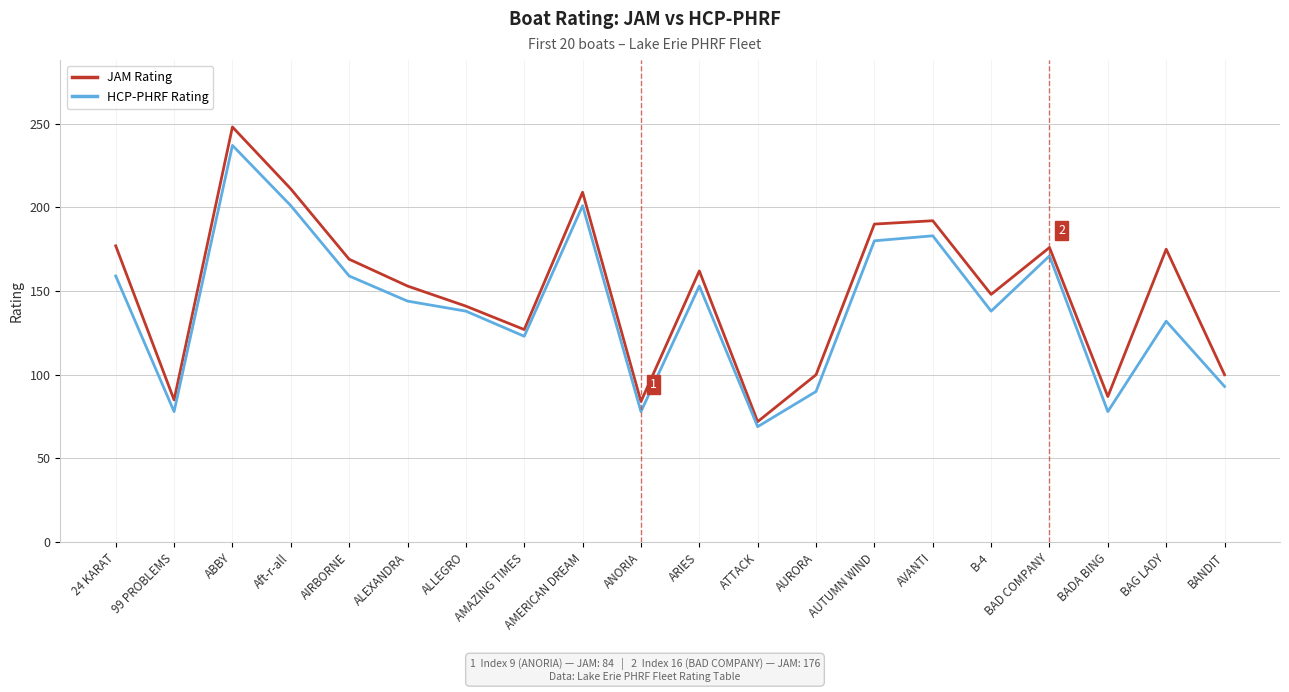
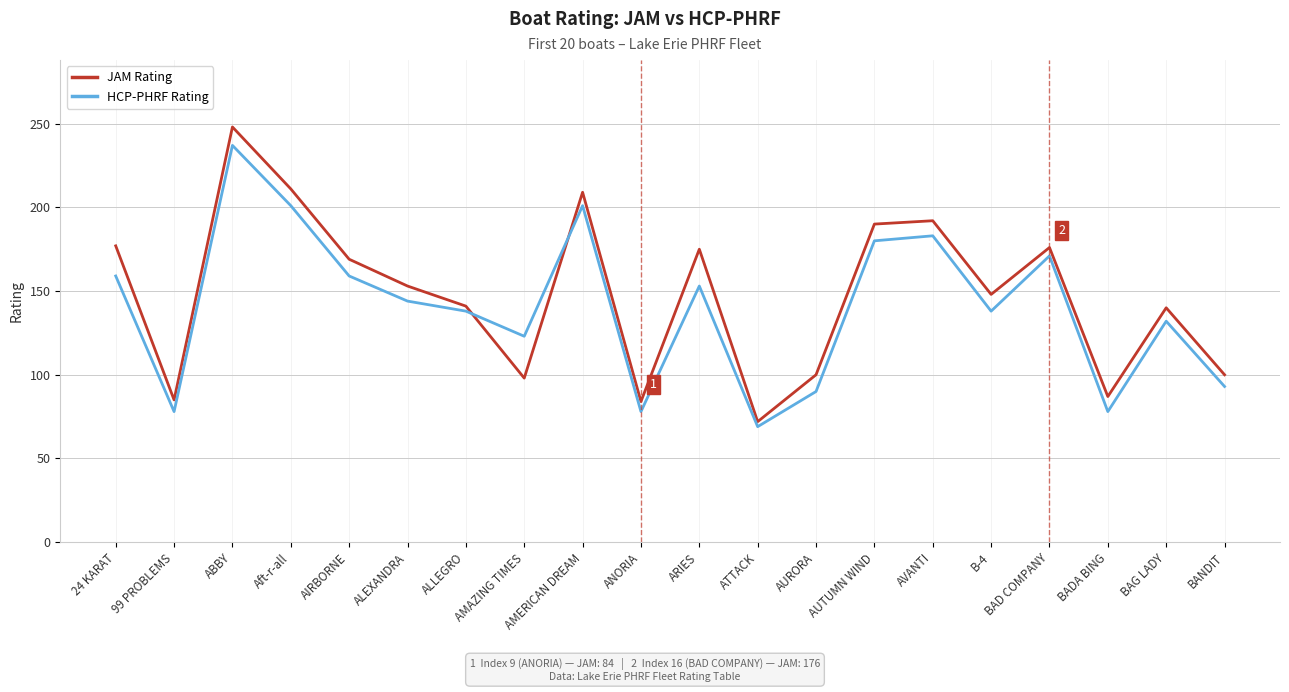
JAM Rating, AMAZING TIMES: 127 -> 98
JAM Rating, ARIES: 162 -> 175
JAM Rating, BAG LADY: 175 -> 140
